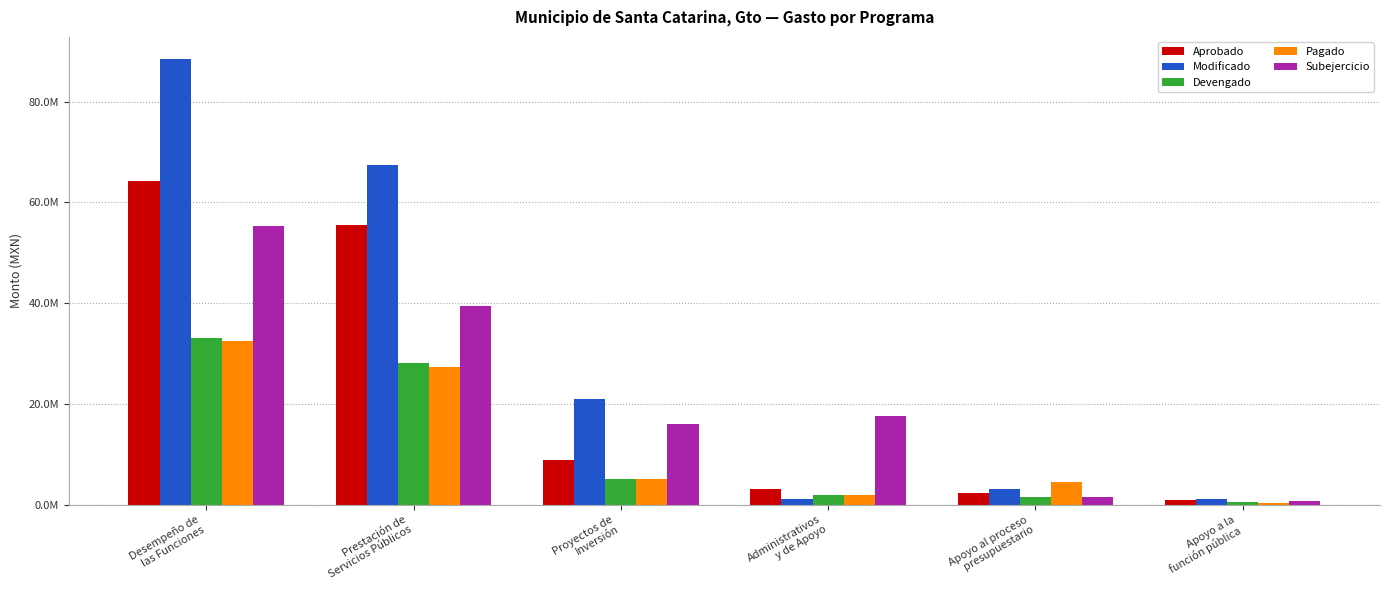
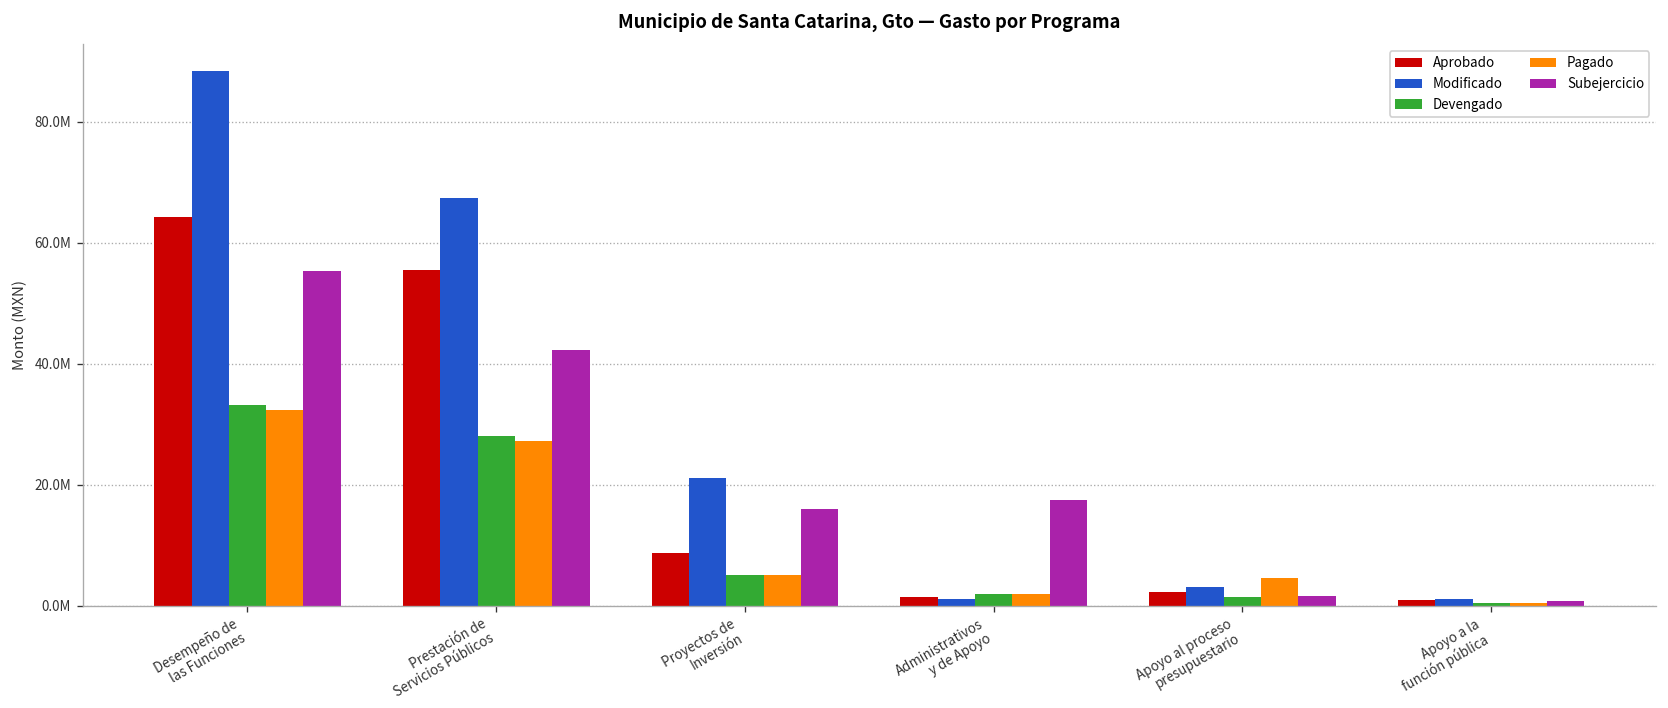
Subejercicio, Prestación de Servicios Públicos: 39000000 -> 42000000
Aprobado, Administrativos y de Apoyo: 3000000 -> 1000000
